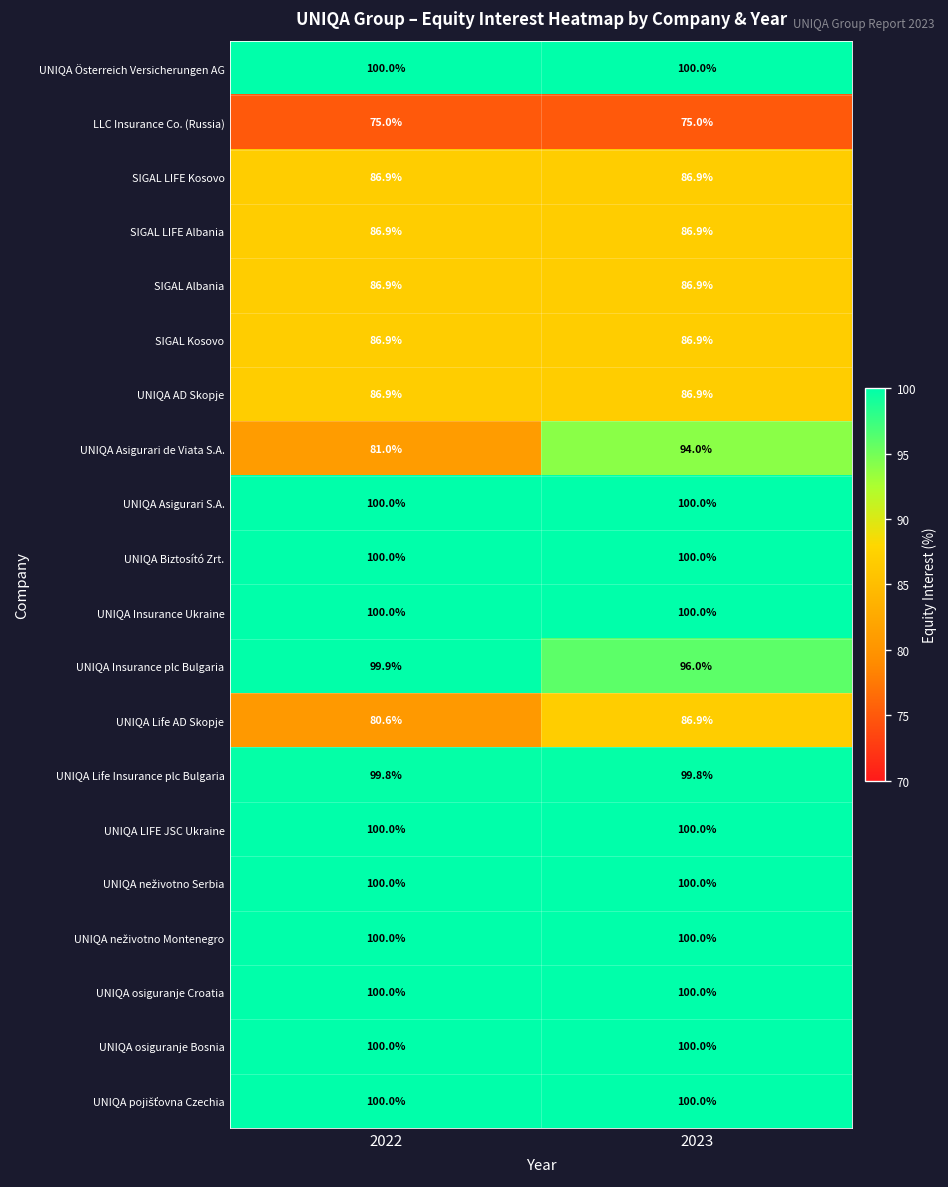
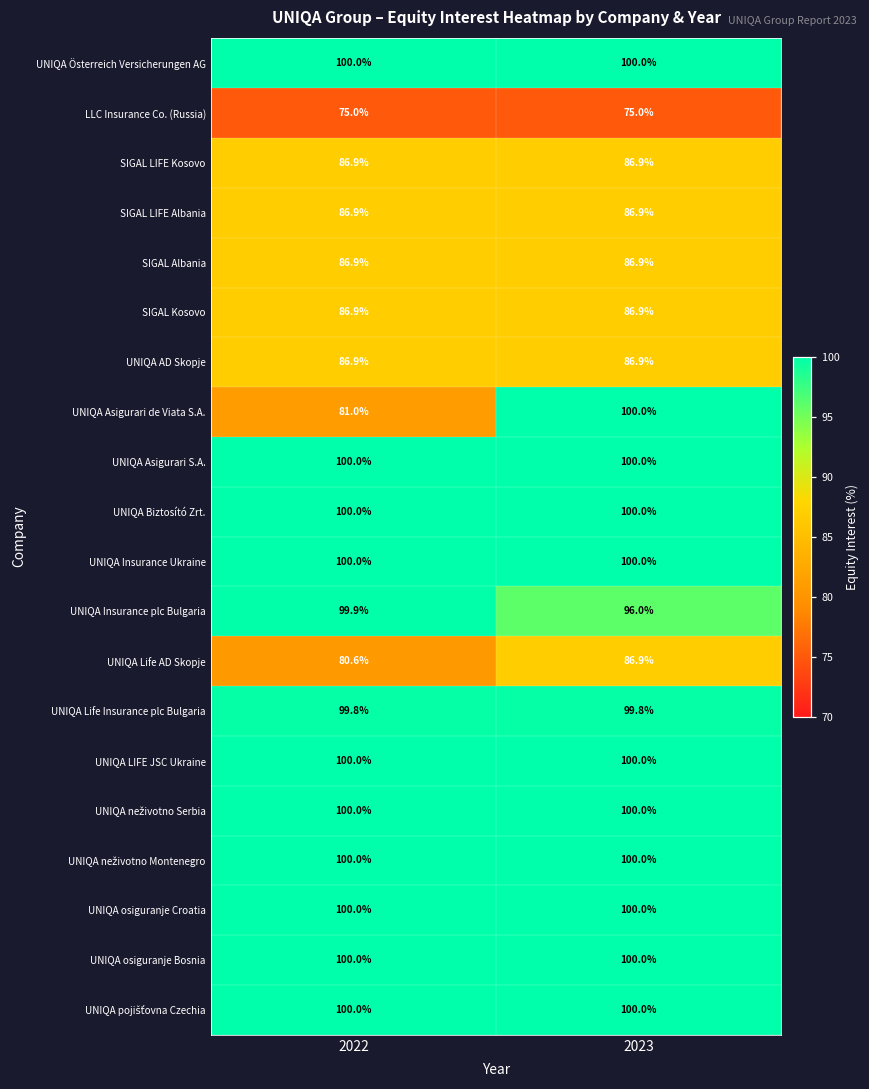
UNIQA Asigurari de Viata S.A., 2023: 94.0% -> 100.0%
